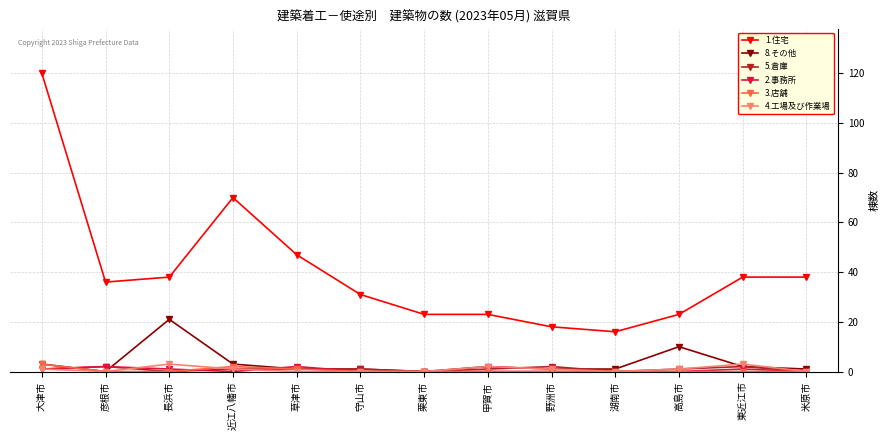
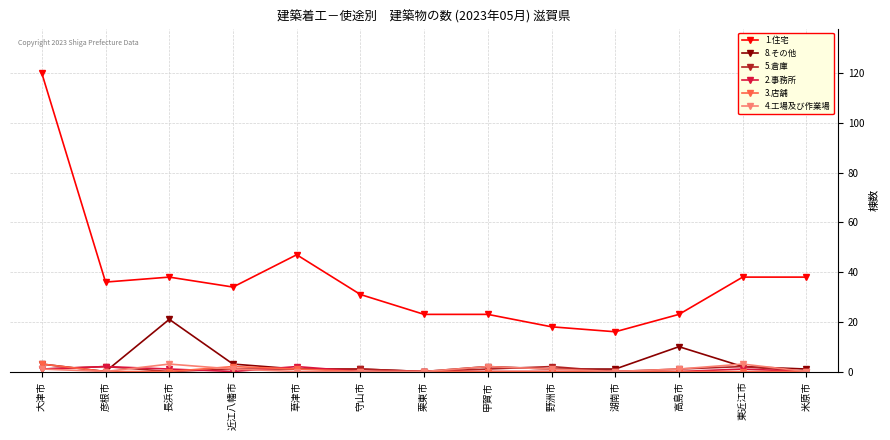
1.住宅, 近江八幡市: 70 -> 34
